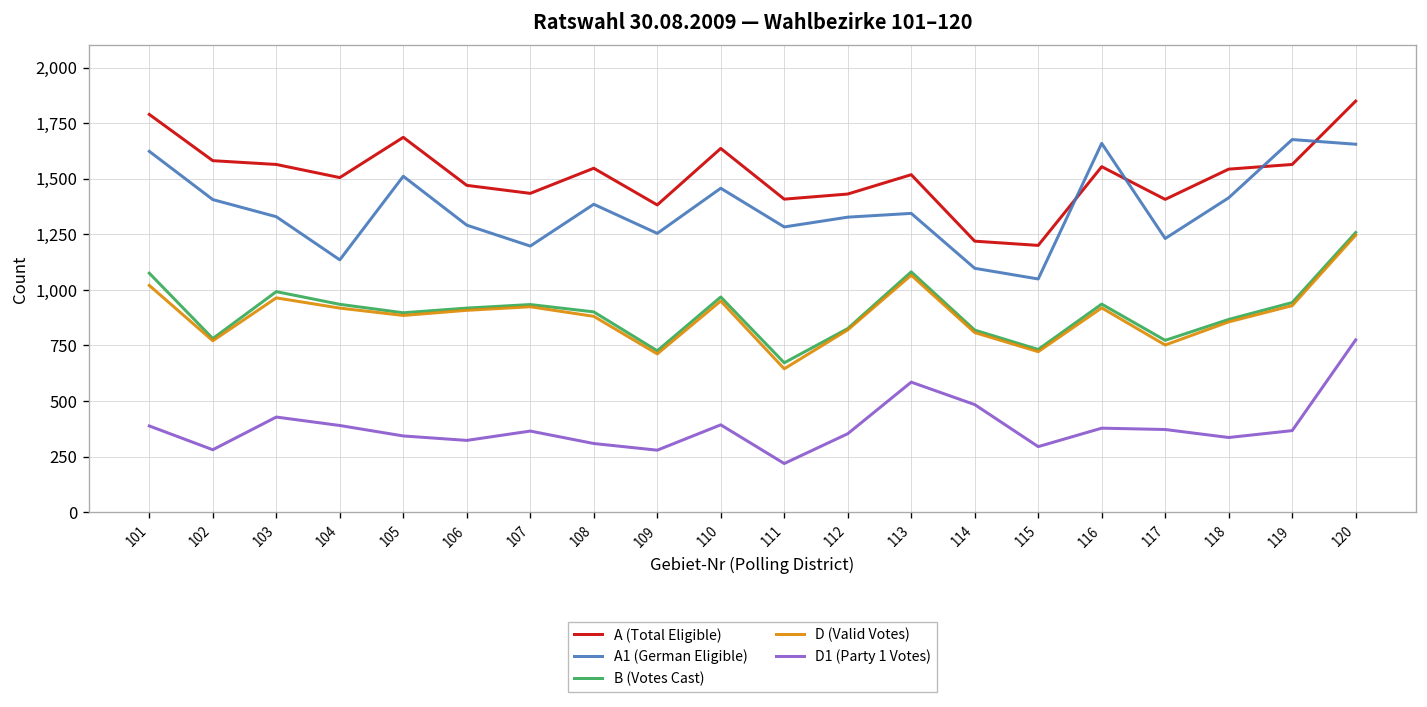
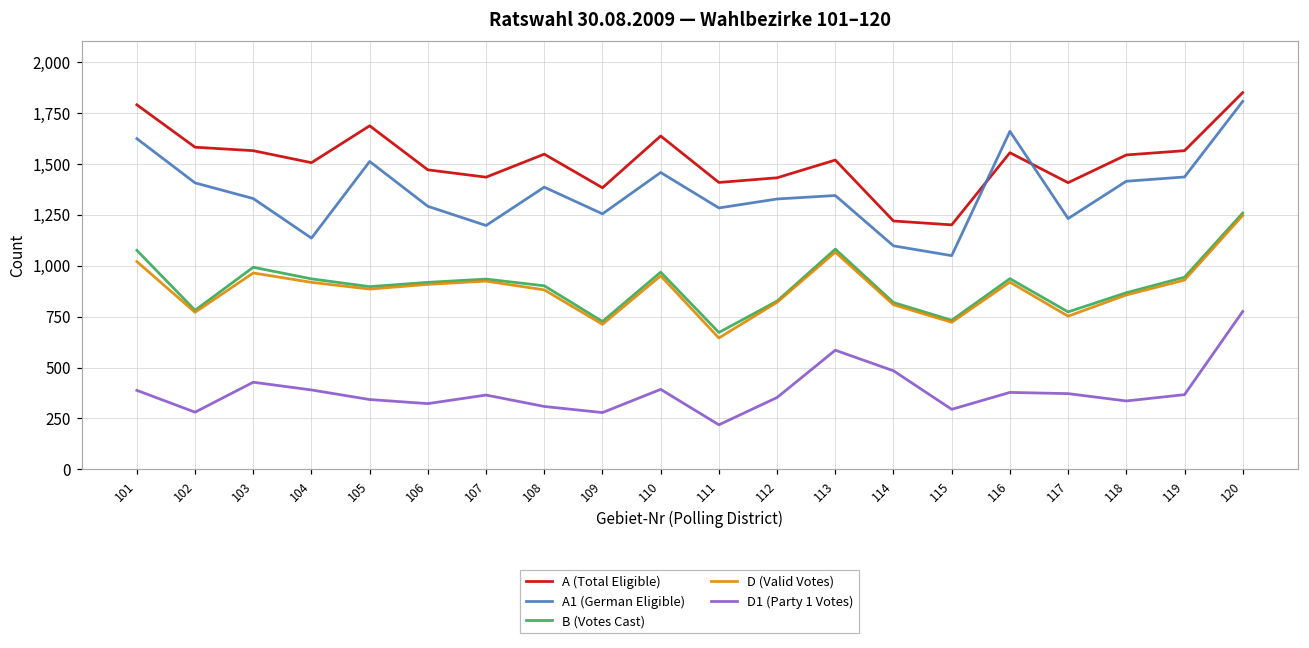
A1 (German Eligible), 119: 1,680 -> 1,440
A1 (German Eligible), 120: 1,660 -> 1,810
